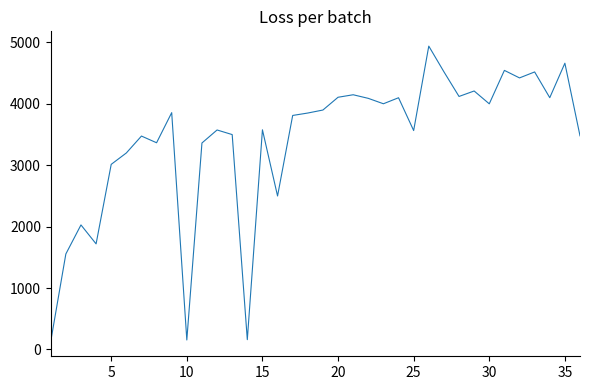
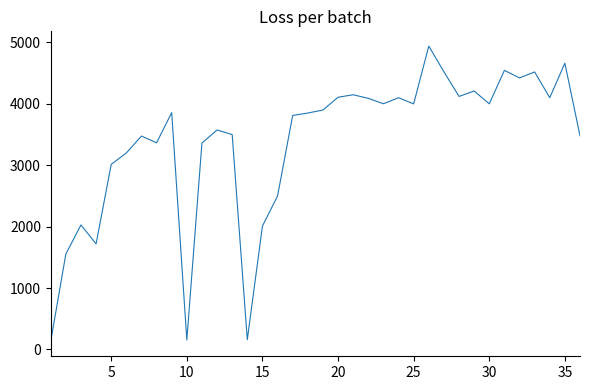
15: 3600 -> 2000
25: 3600 -> 4000
